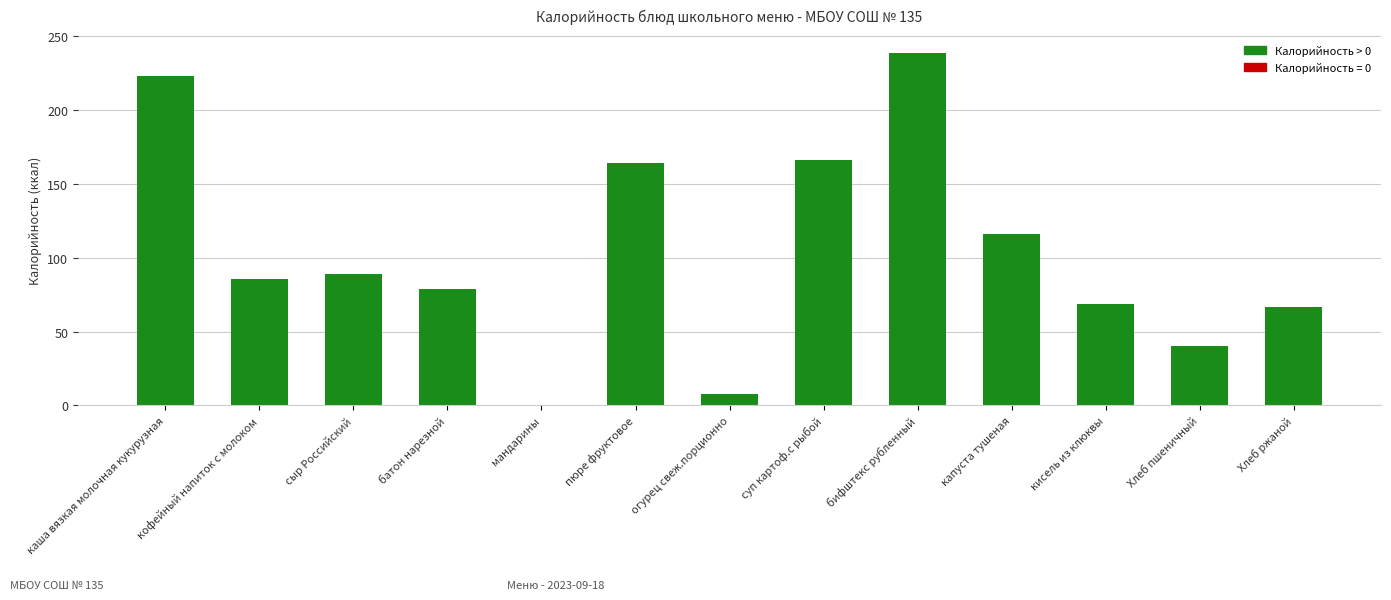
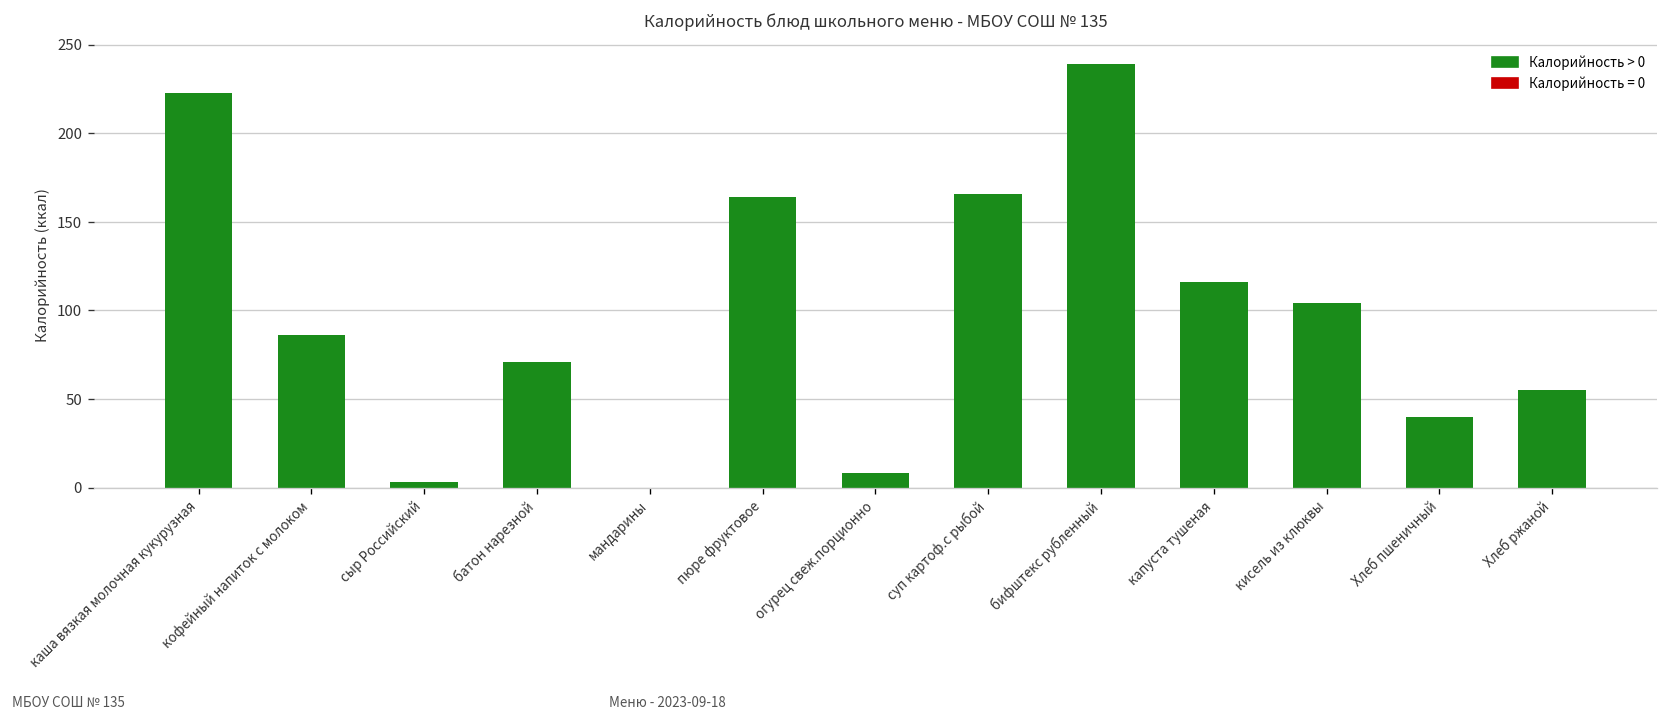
сыр Российский: 89 -> 3
батон нарезной: 79 -> 71
кисель из клюквы: 69 -> 104
Хлеб ржаной: 67 -> 55
